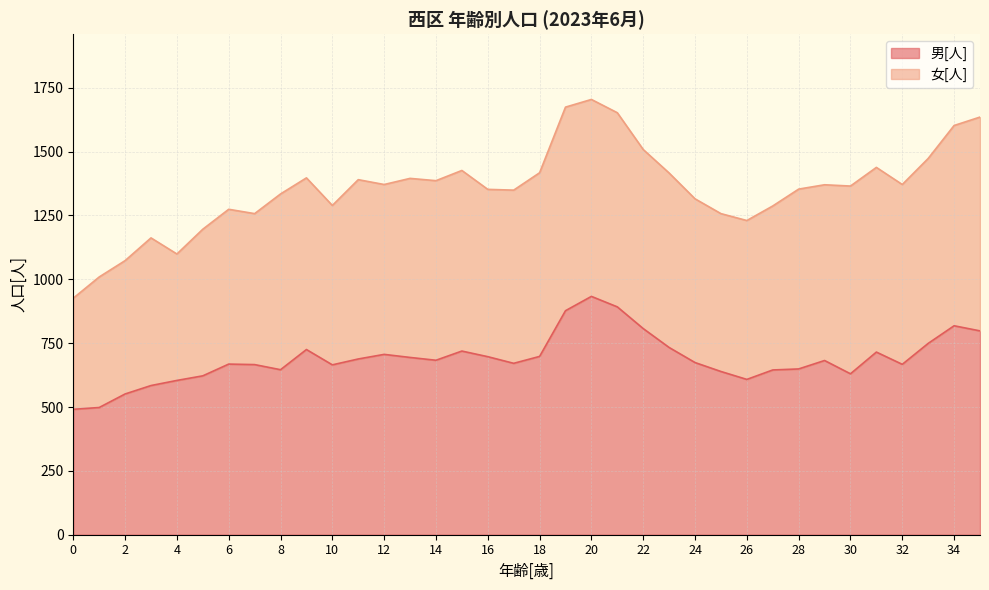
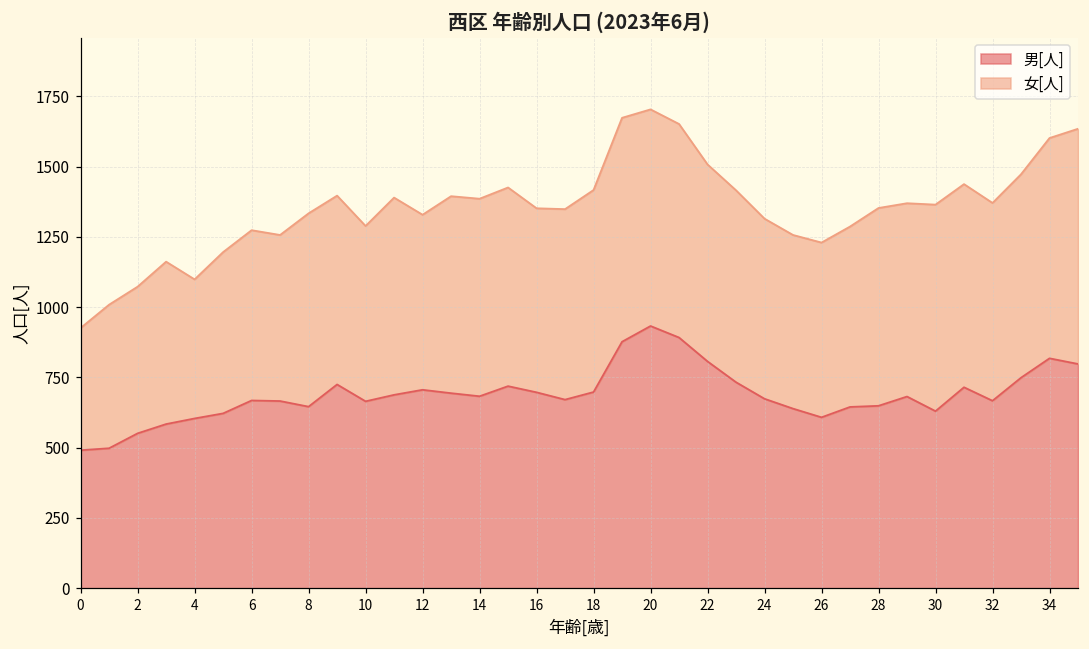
女[人], 12: 670 -> 620
